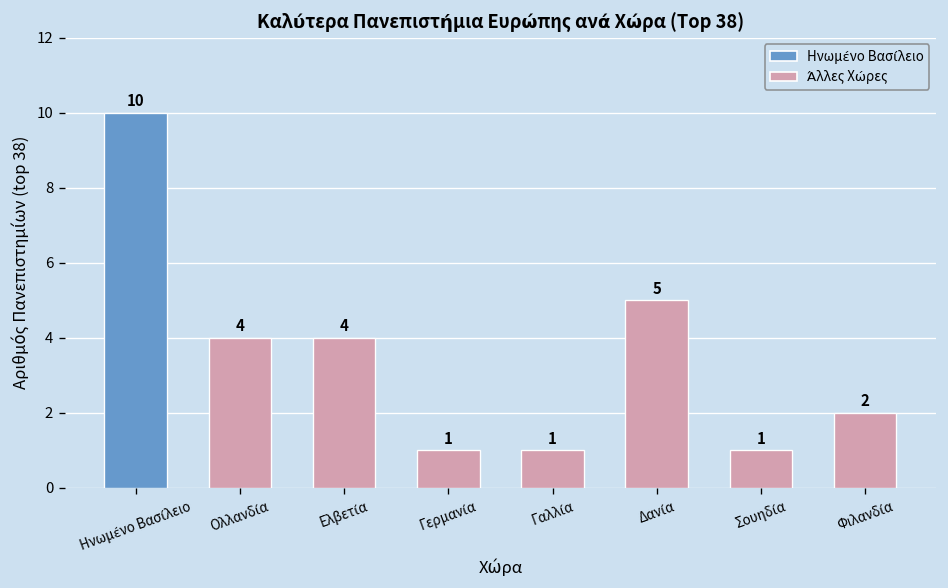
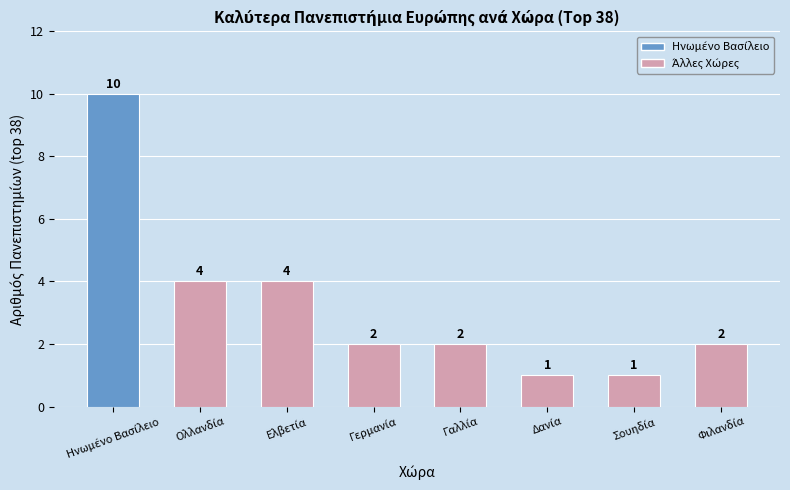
Γερμανία: 1 -> 2
Γαλλία: 1 -> 2
Δανία: 5 -> 1
